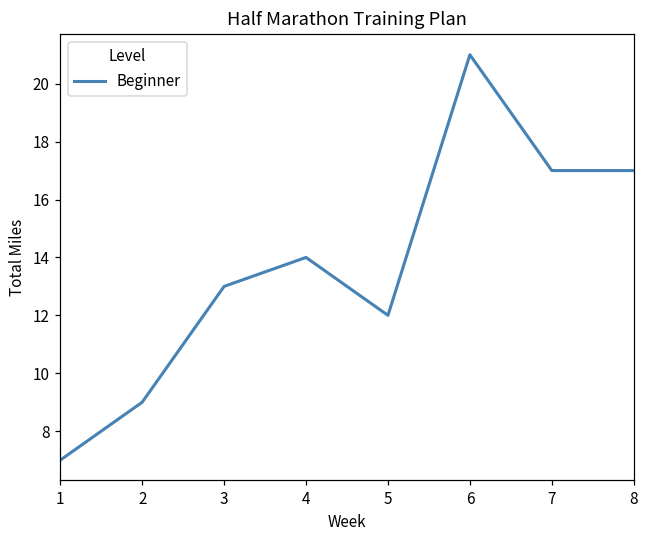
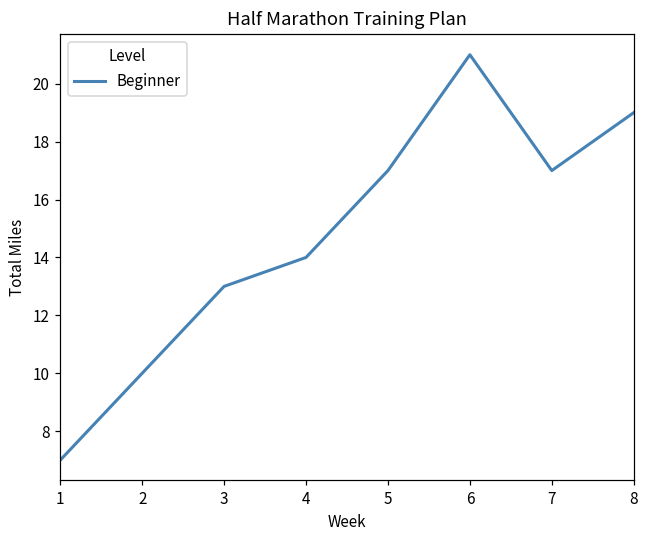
2: 9 -> 10
5: 12 -> 17
8: 17 -> 19
